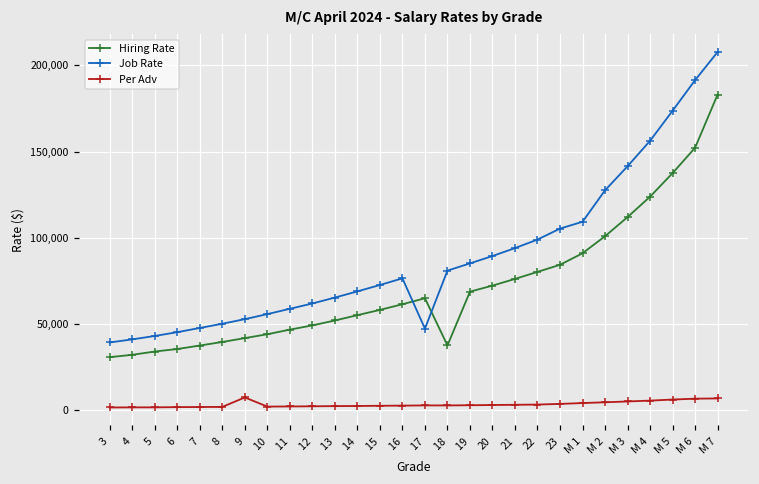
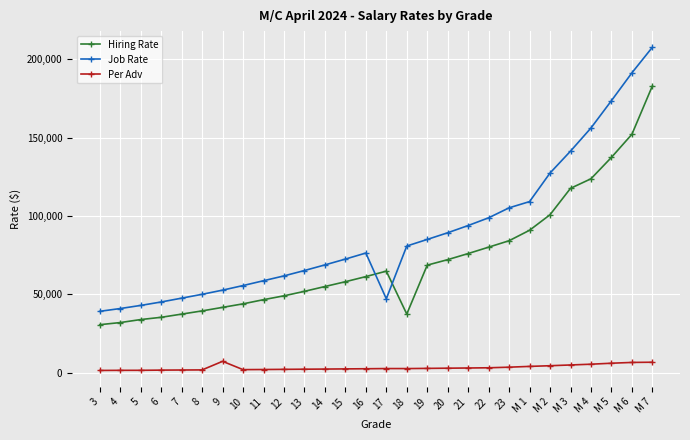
Hiring Rate, M 3: 112,000 -> 118,000
